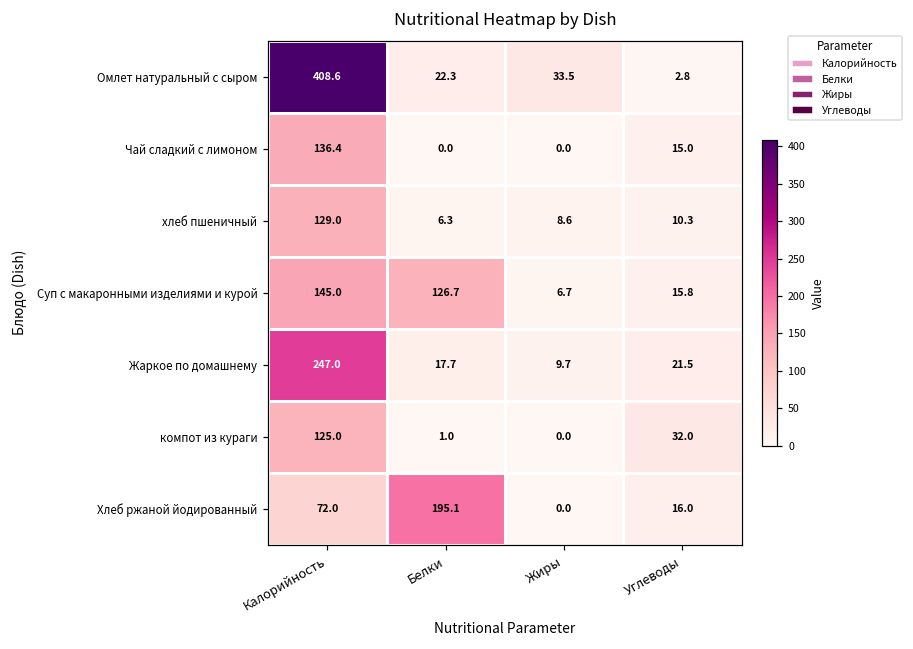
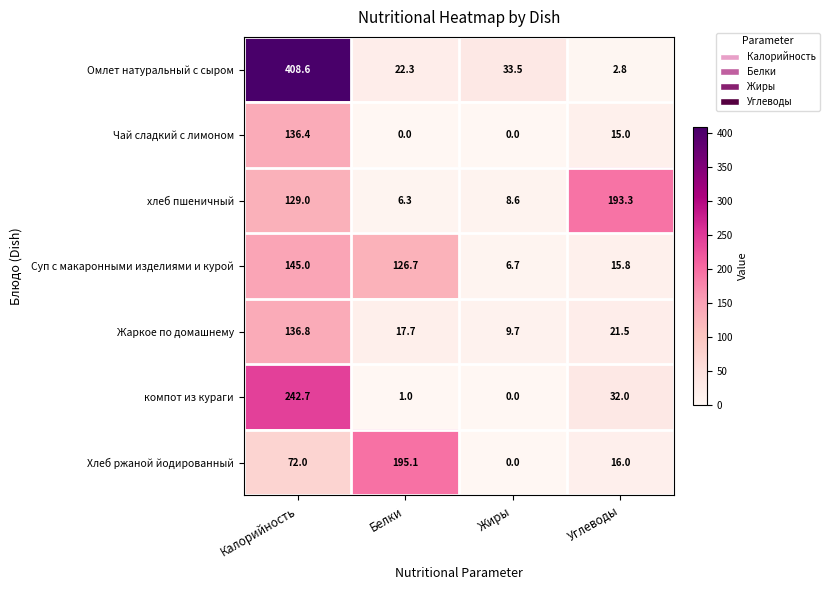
хлеб пшеничный, Углеводы: 10.3 -> 193.3
Жаркое по домашнему, Калорийность: 247.0 -> 136.8
компот из кураги, Калорийность: 125.0 -> 242.7
